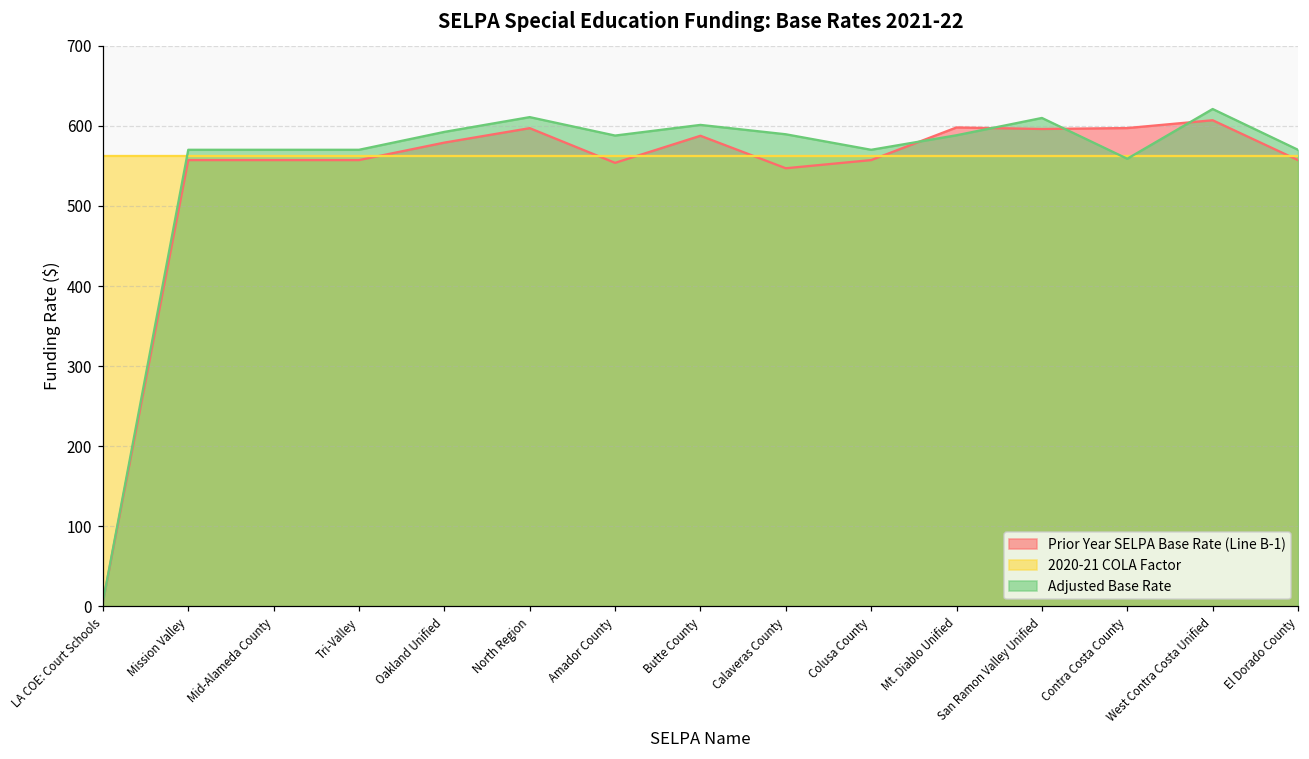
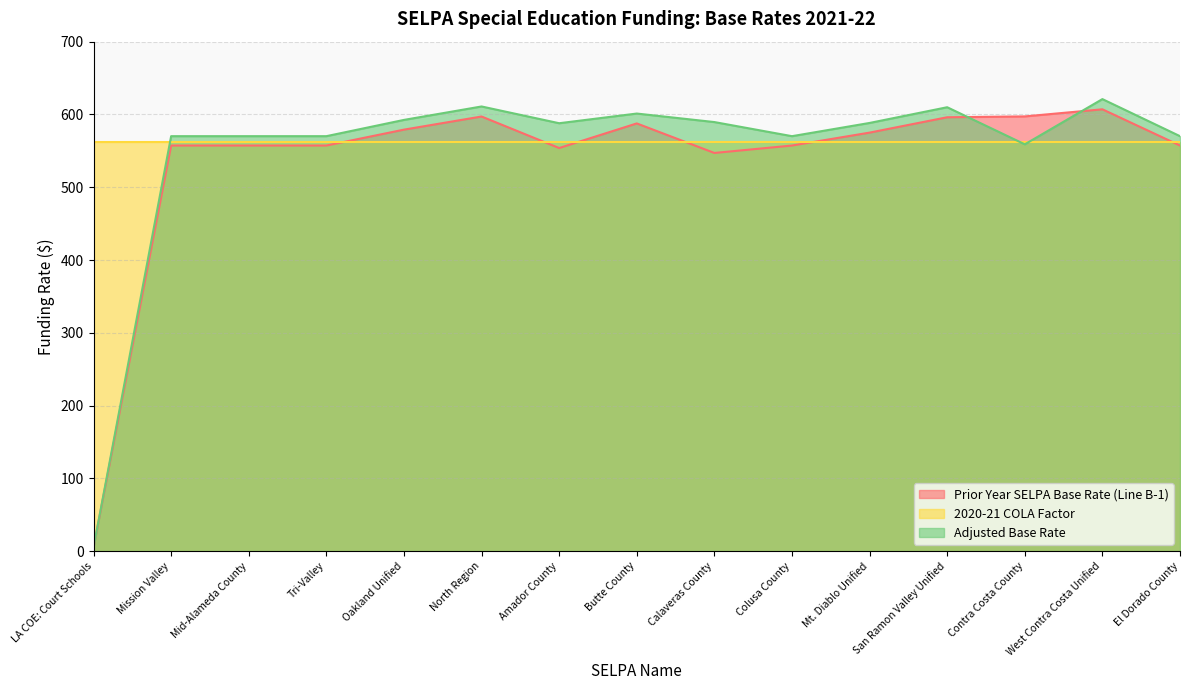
Prior Year SELPA Base Rate (Line B-1), Mt. Diablo Unified: 600 -> 580
